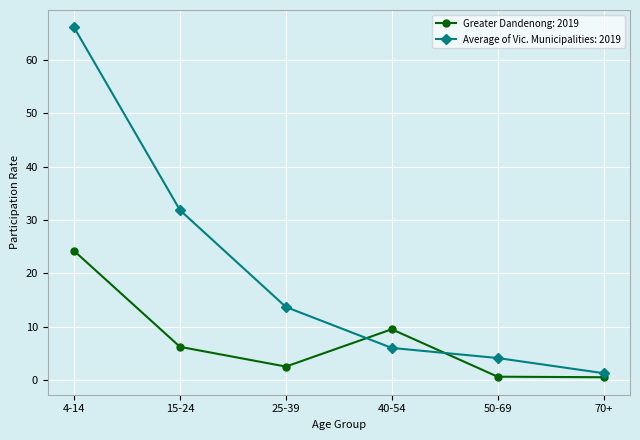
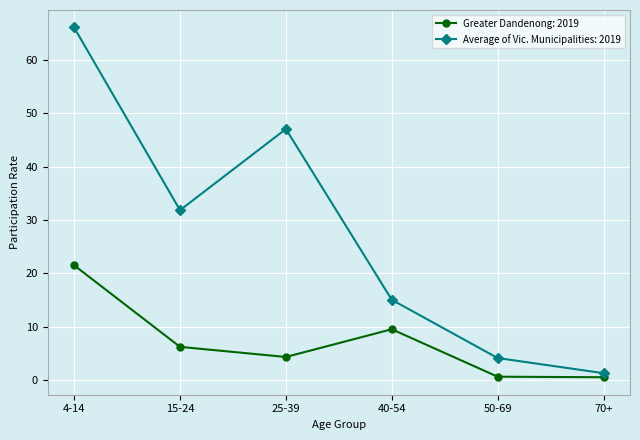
Greater Dandenong: 2019, 4-14: 24 -> 22
Greater Dandenong: 2019, 25-39: 3 -> 4
Average of Vic. Municipalities: 2019, 25-39: 14 -> 47
Average of Vic. Municipalities: 2019, 40-54: 6 -> 15
